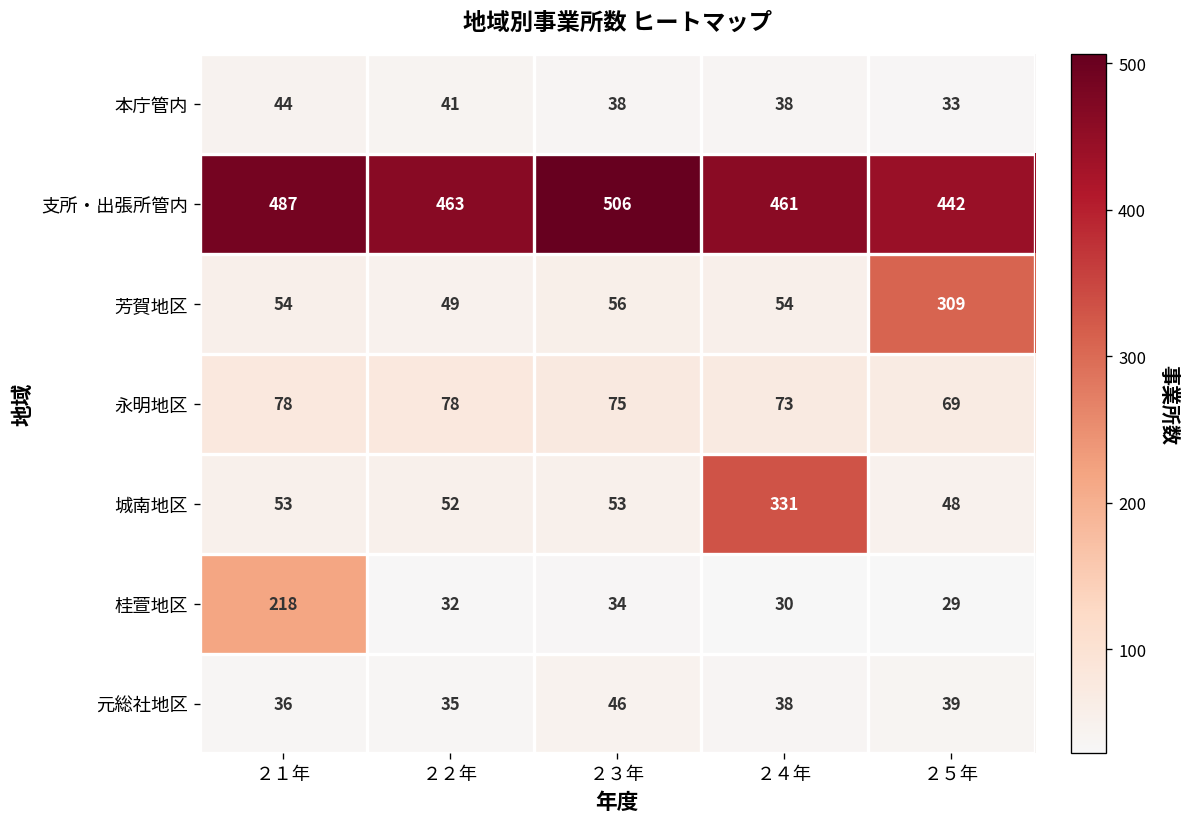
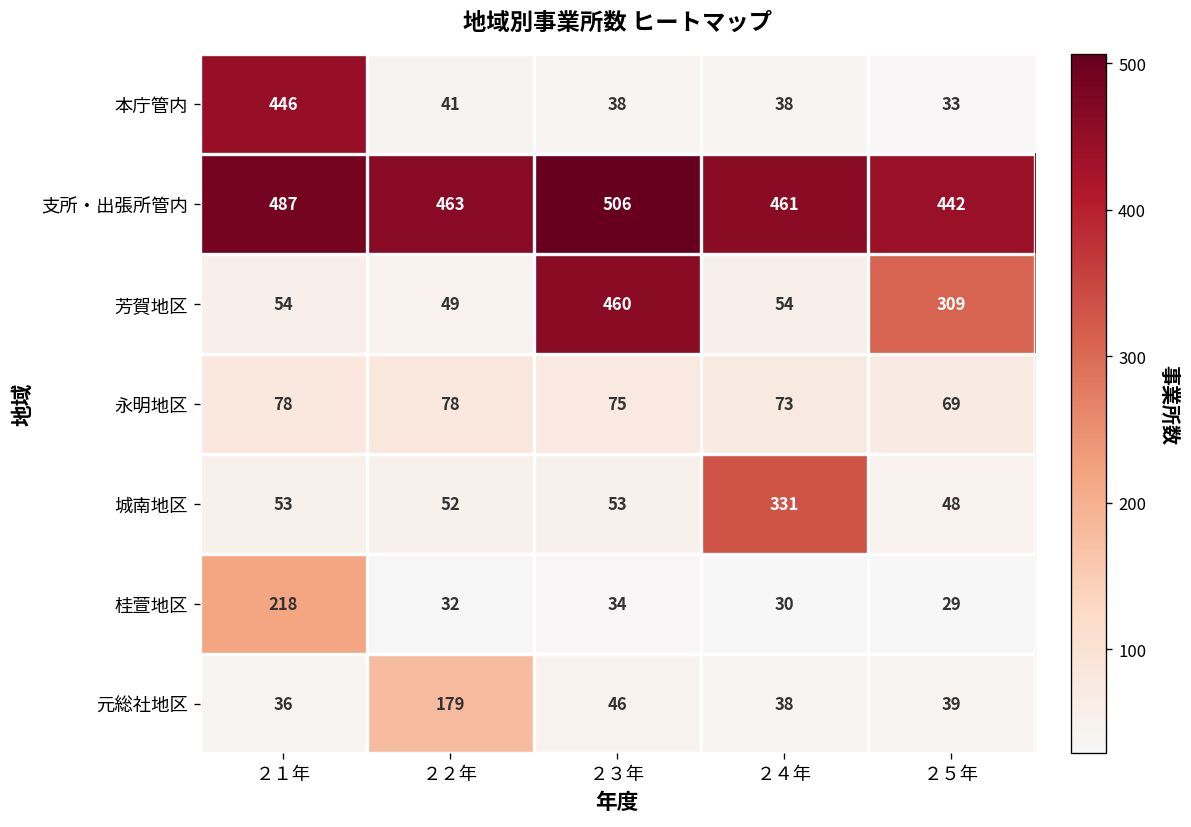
本庁管内, ２１年: 44 -> 446
芳賀地区, ２３年: 56 -> 460
元総社地区, ２２年: 35 -> 179
